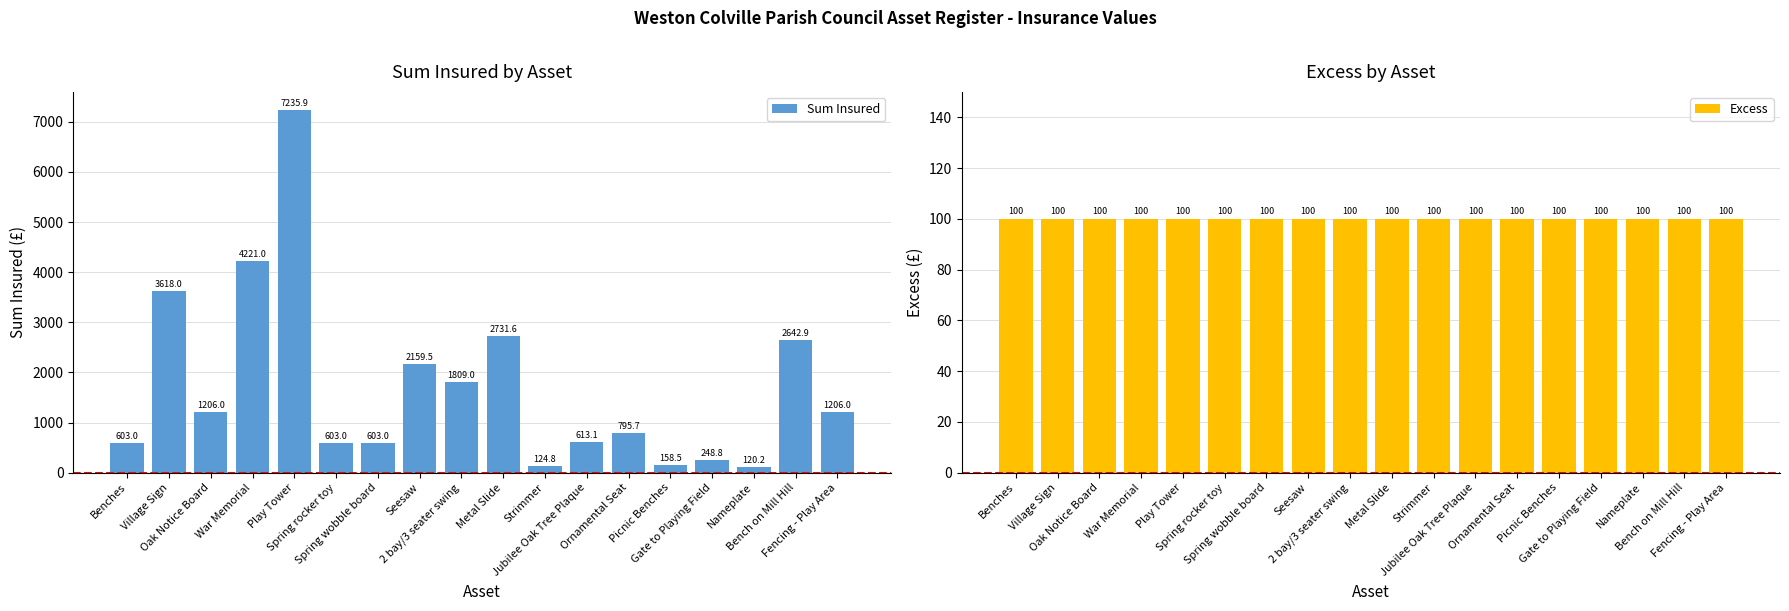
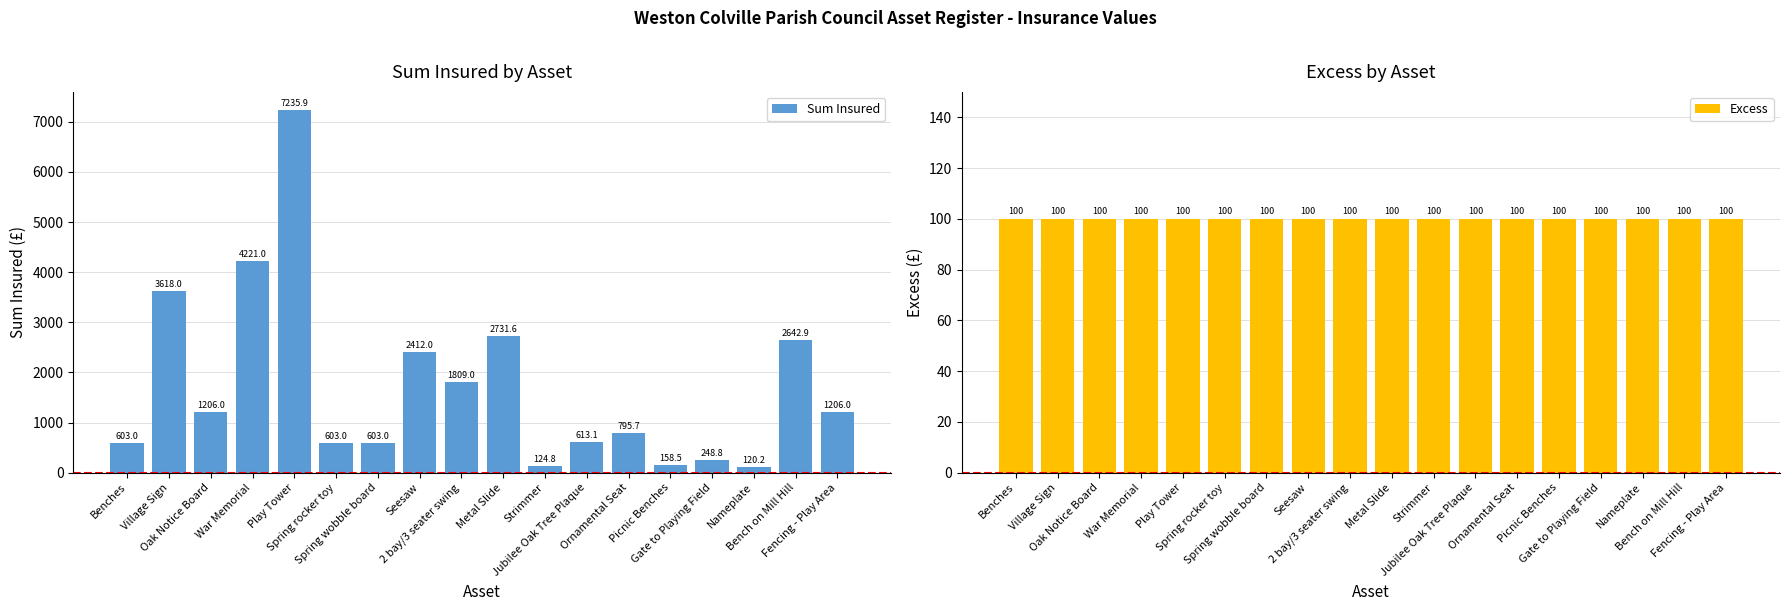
Sum Insured by Asset, Seesaw: 2159.5 -> 2412.0
